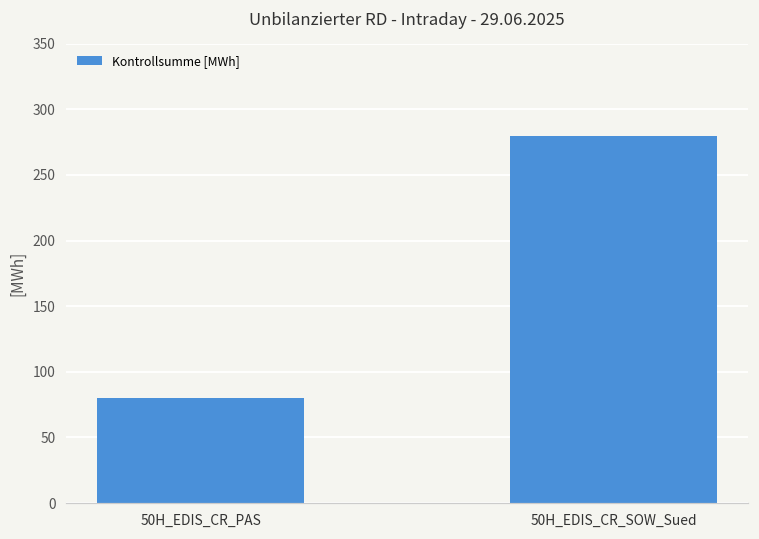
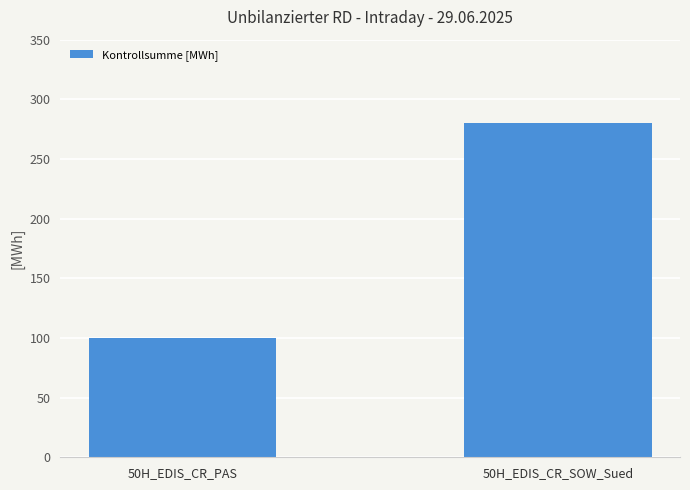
50H_EDIS_CR_PAS: 80 -> 100
